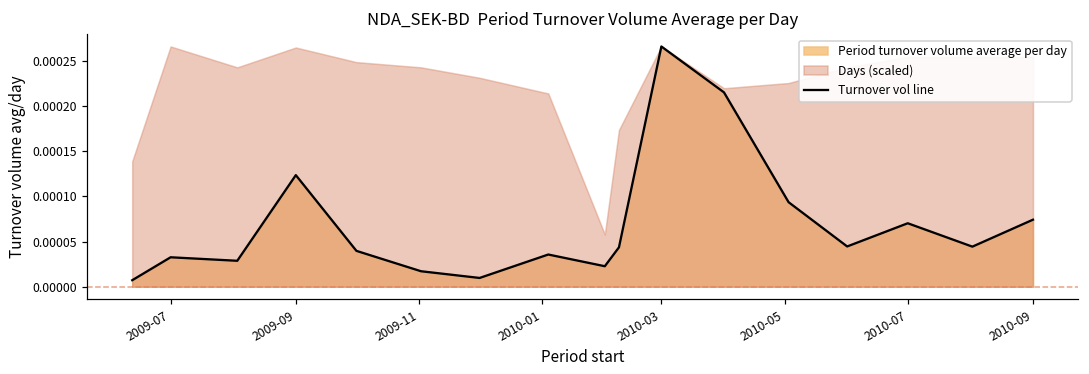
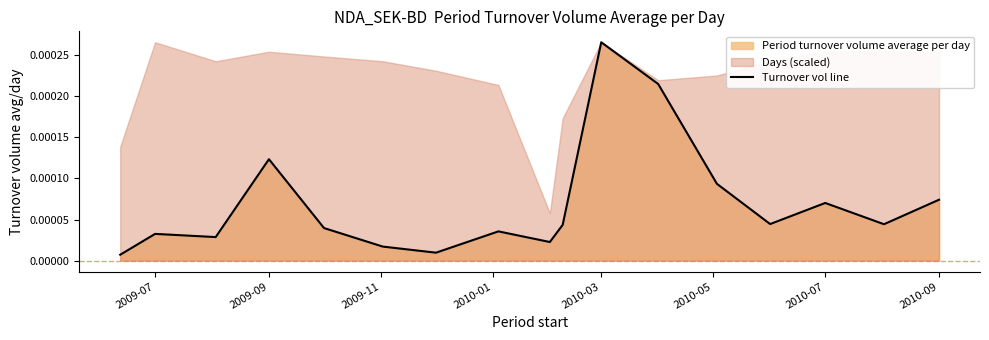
Days (scaled), 2009-09: 0.00026 -> 0.00025
